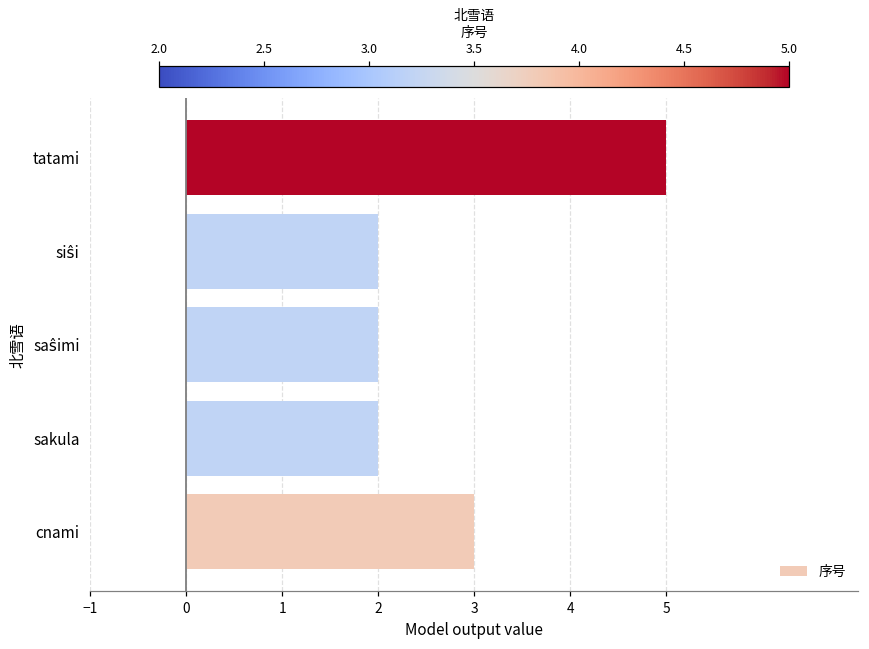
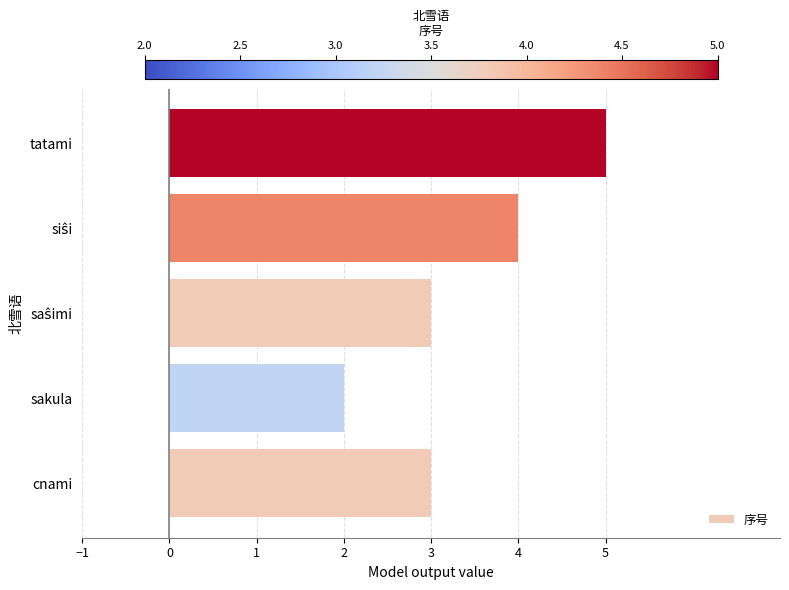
siŝi: 2 -> 4
saŝimi: 2 -> 3
